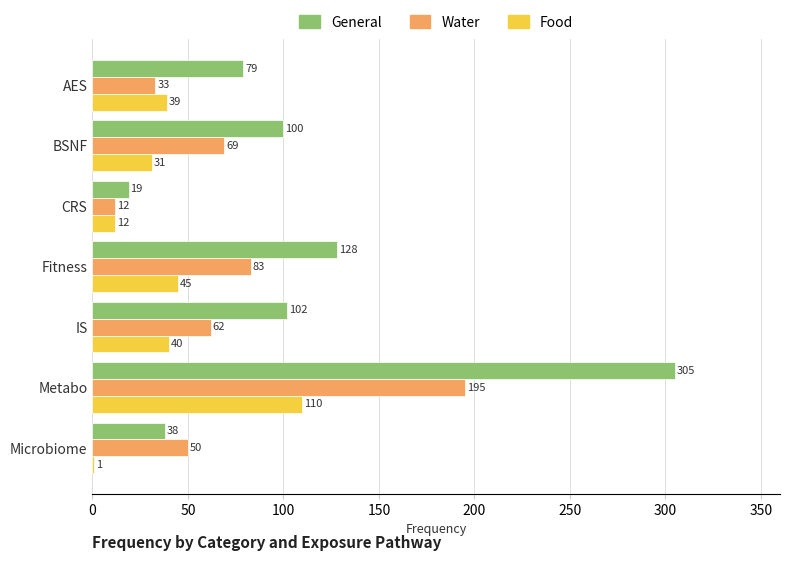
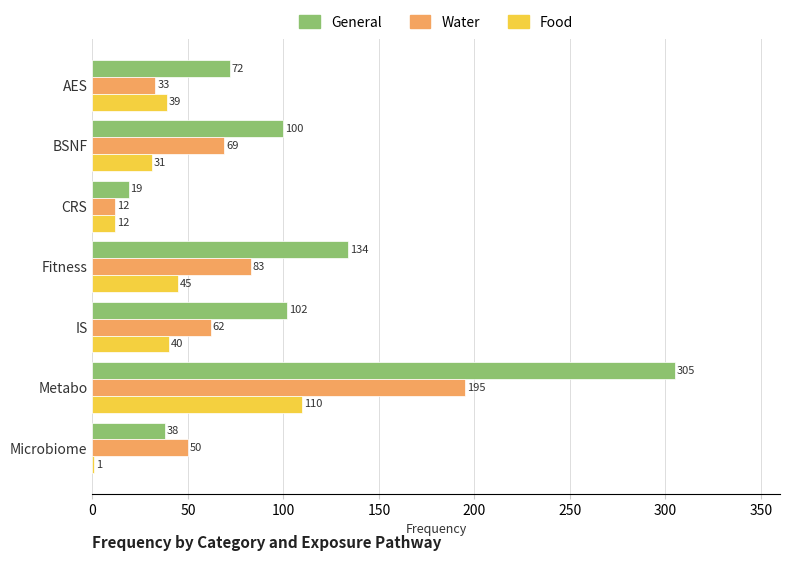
General, AES: 79 -> 72
General, Fitness: 128 -> 134
